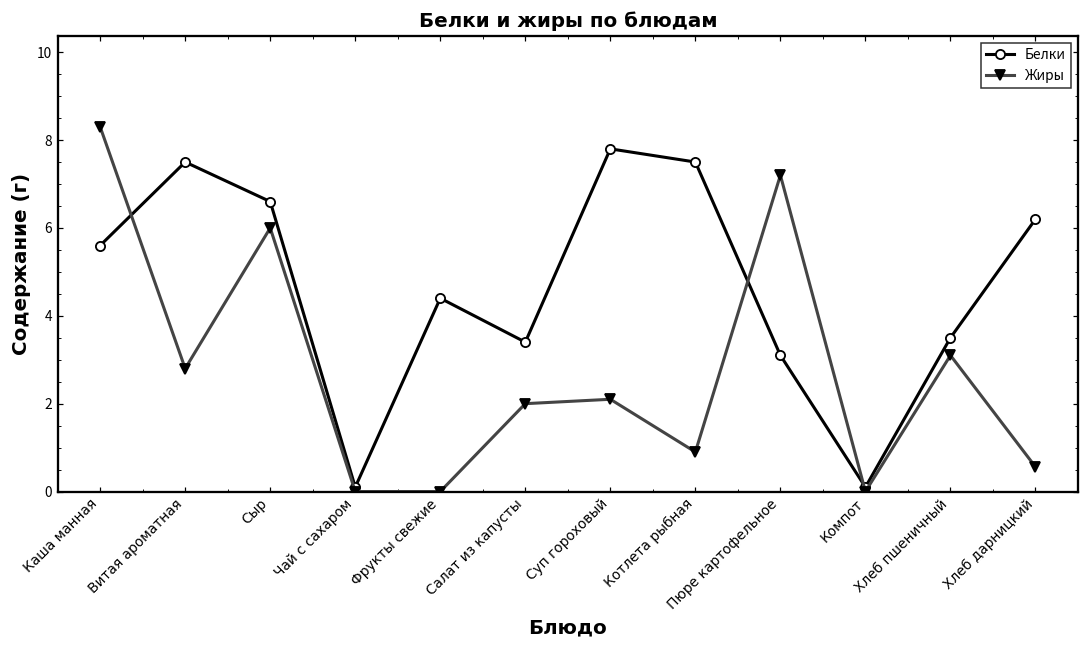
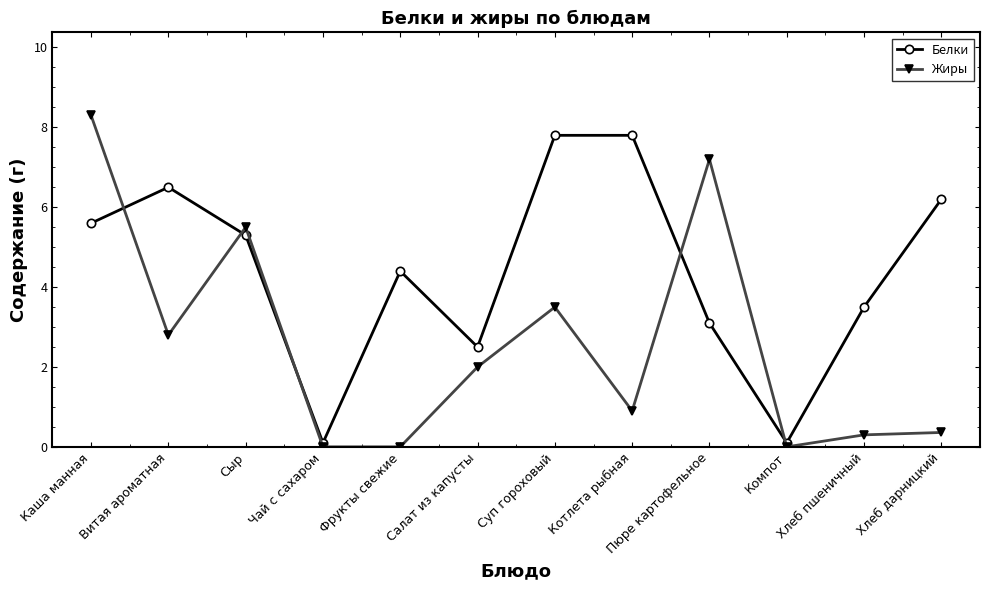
Белки, Витая ароматная: 7.5 -> 6.5
Белки, Сыр: 6.6 -> 5.3
Жиры, Сыр: 6.0 -> 5.5
Белки, Салат из капусты: 3.4 -> 2.5
Жиры, Суп гороховый: 2.1 -> 3.5
Белки, Котлета рыбная: 7.5 -> 7.8
Жиры, Хлеб пшеничный: 3.1 -> 0.3
Жиры, Хлеб дарницкий: 0.6 -> 0.4
